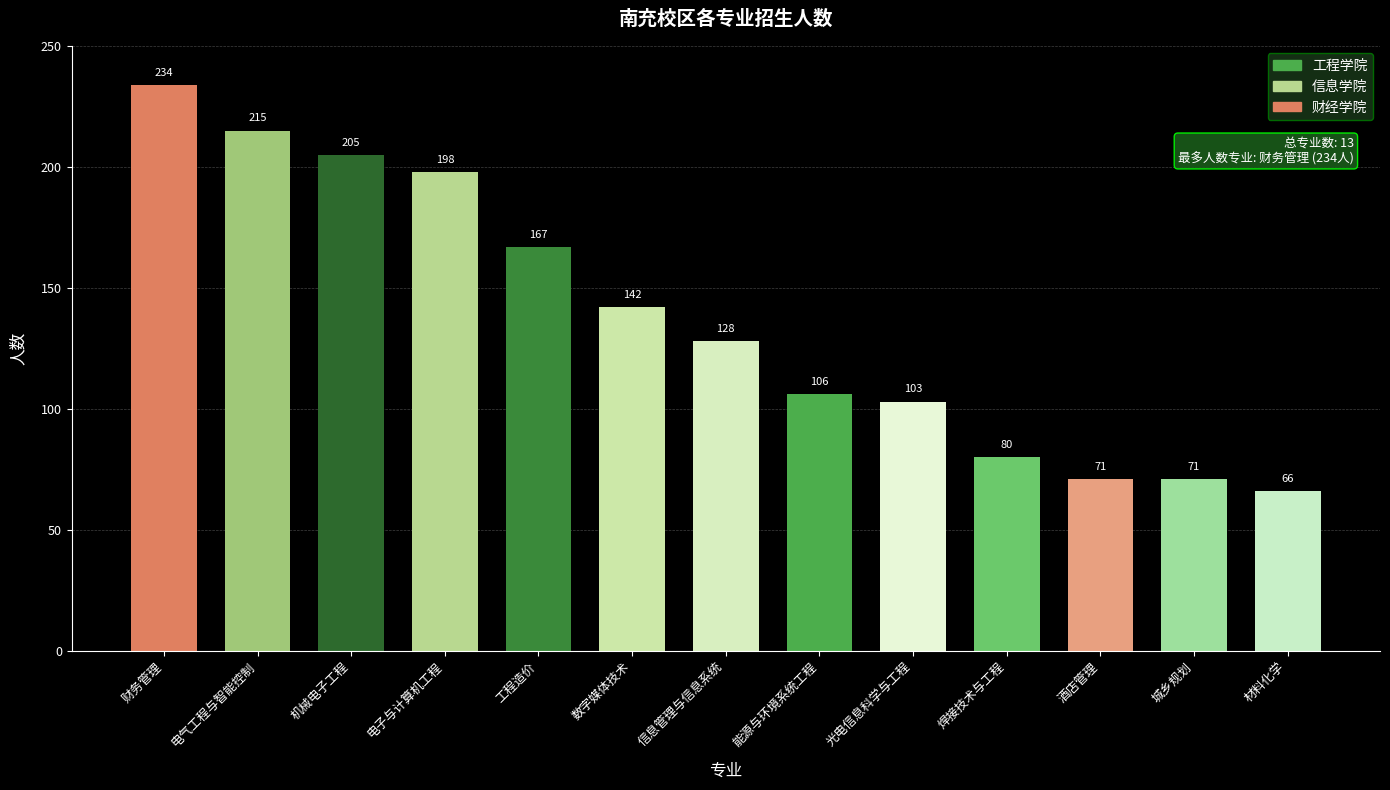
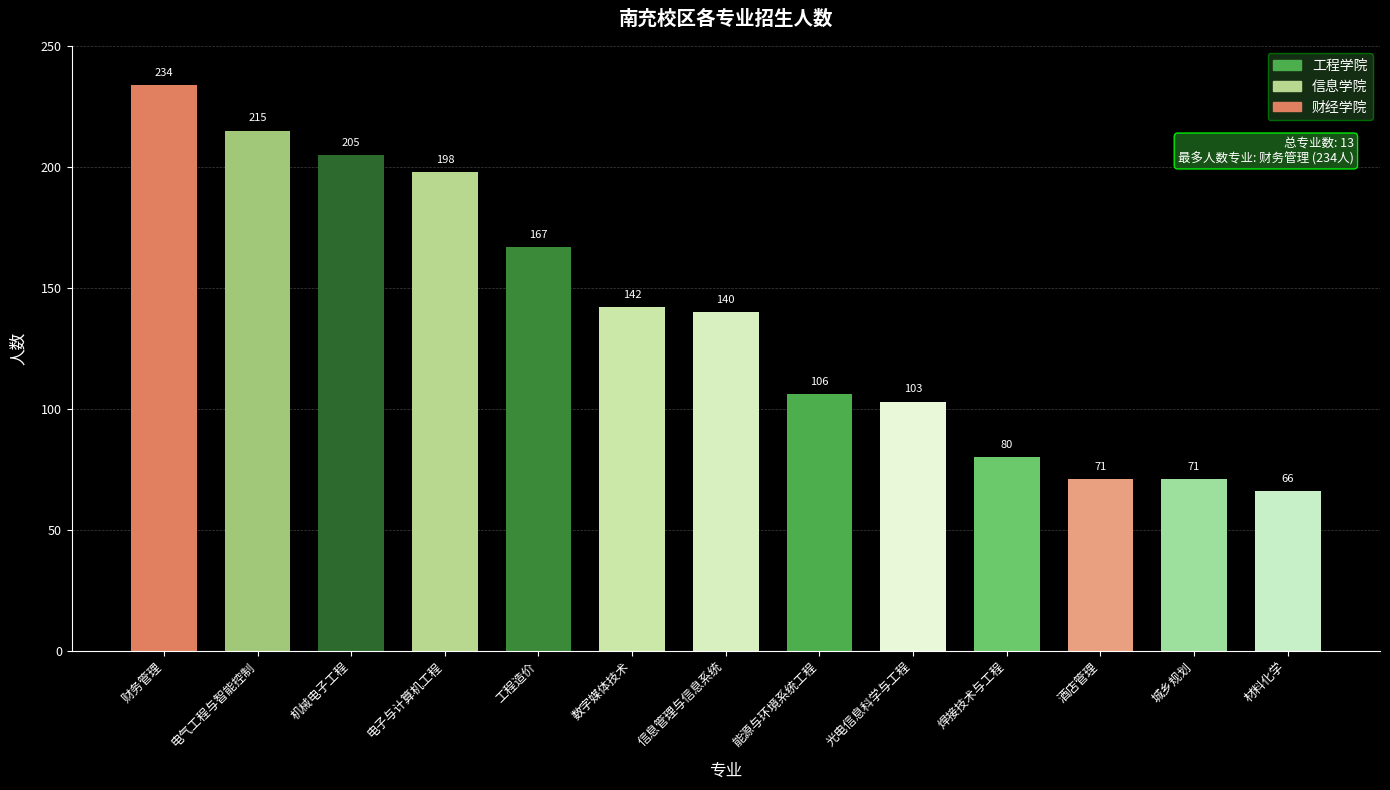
信息管理与信息系统: 128 -> 140
